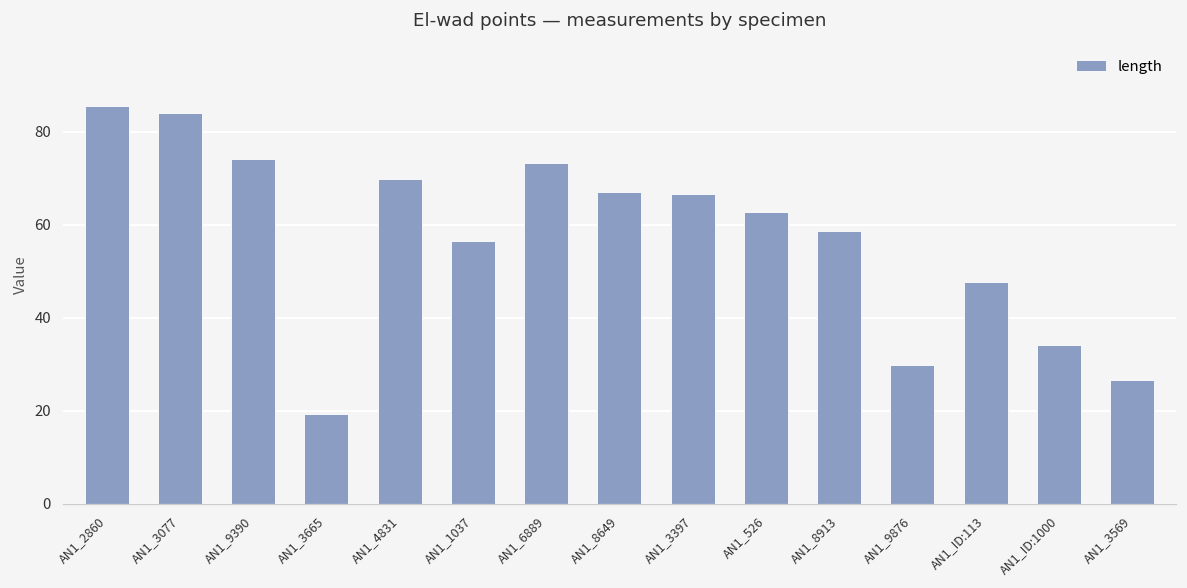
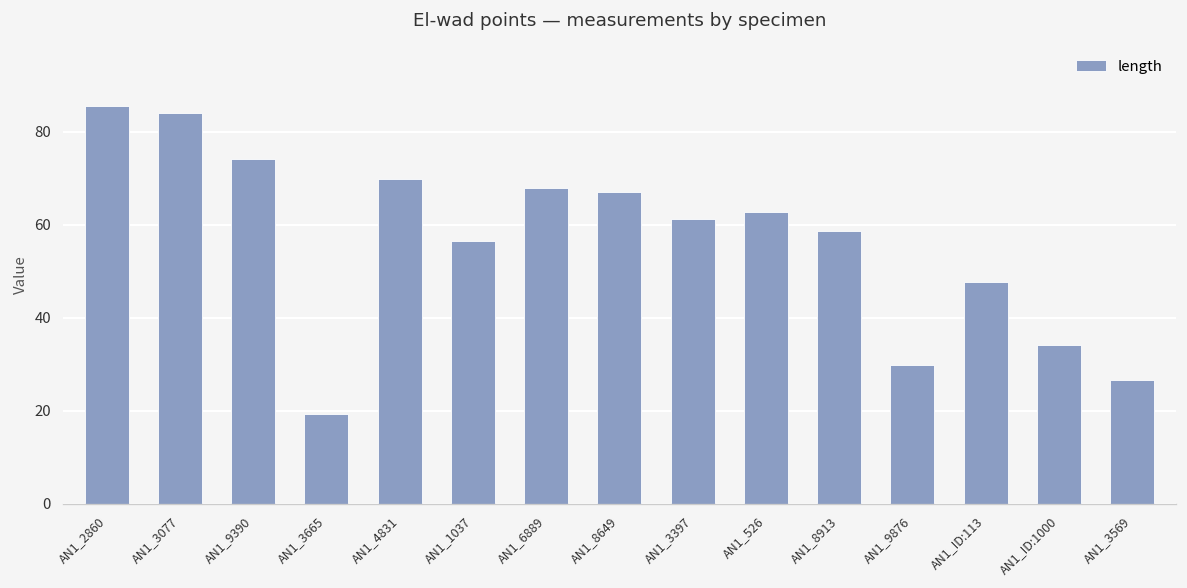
AN1_6889: 73 -> 68
AN1_3397: 67 -> 61
